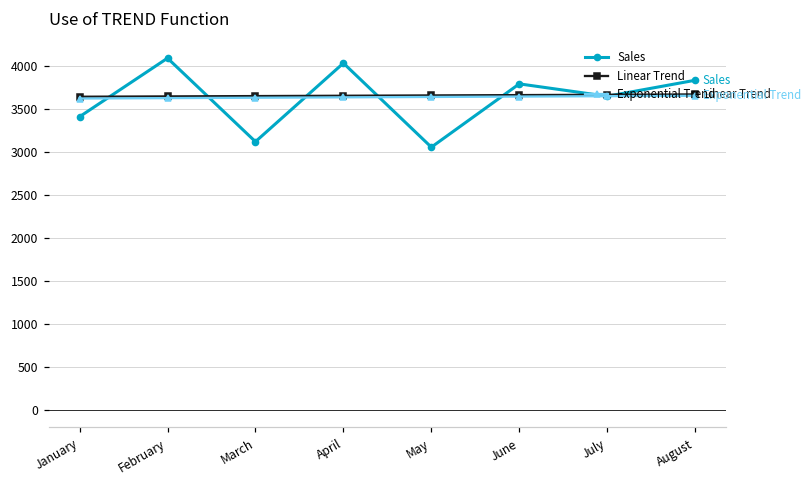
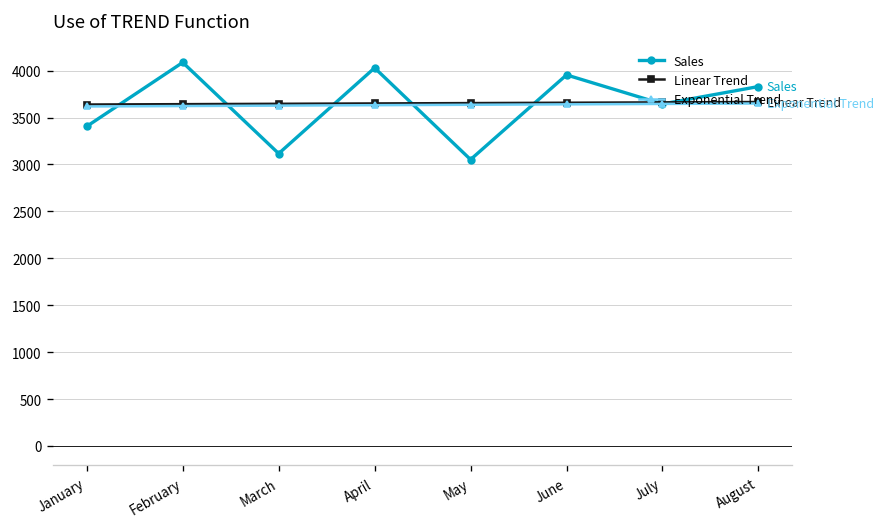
Sales, June: 3800 -> 4000
